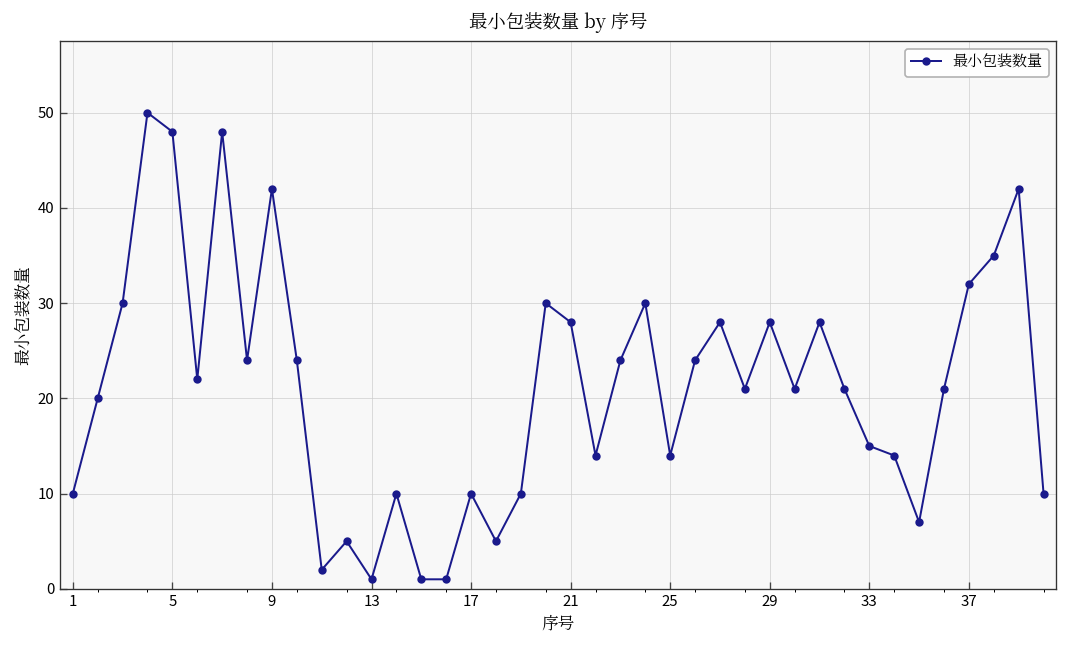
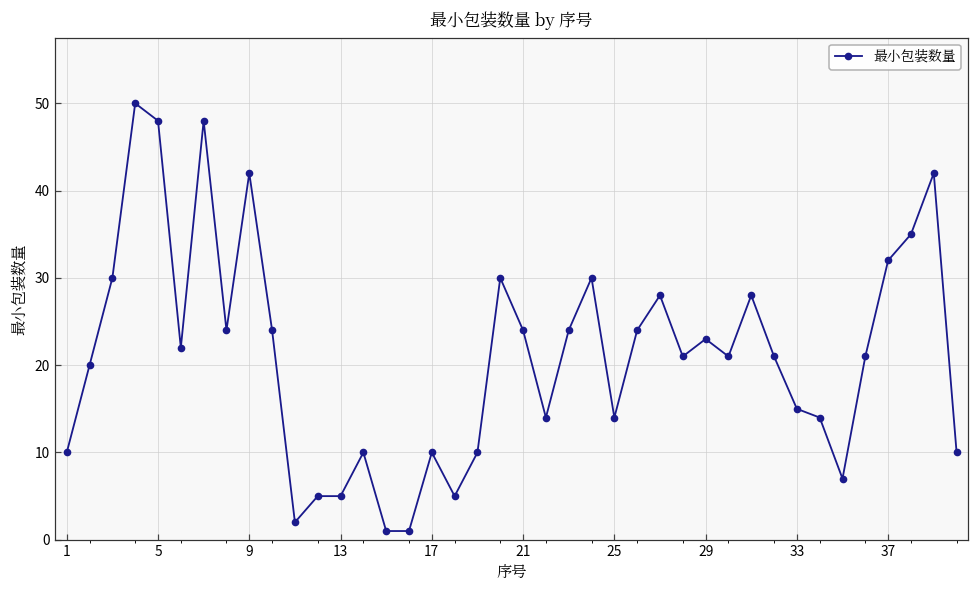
13: 1 -> 5
21: 28 -> 24
29: 28 -> 23
